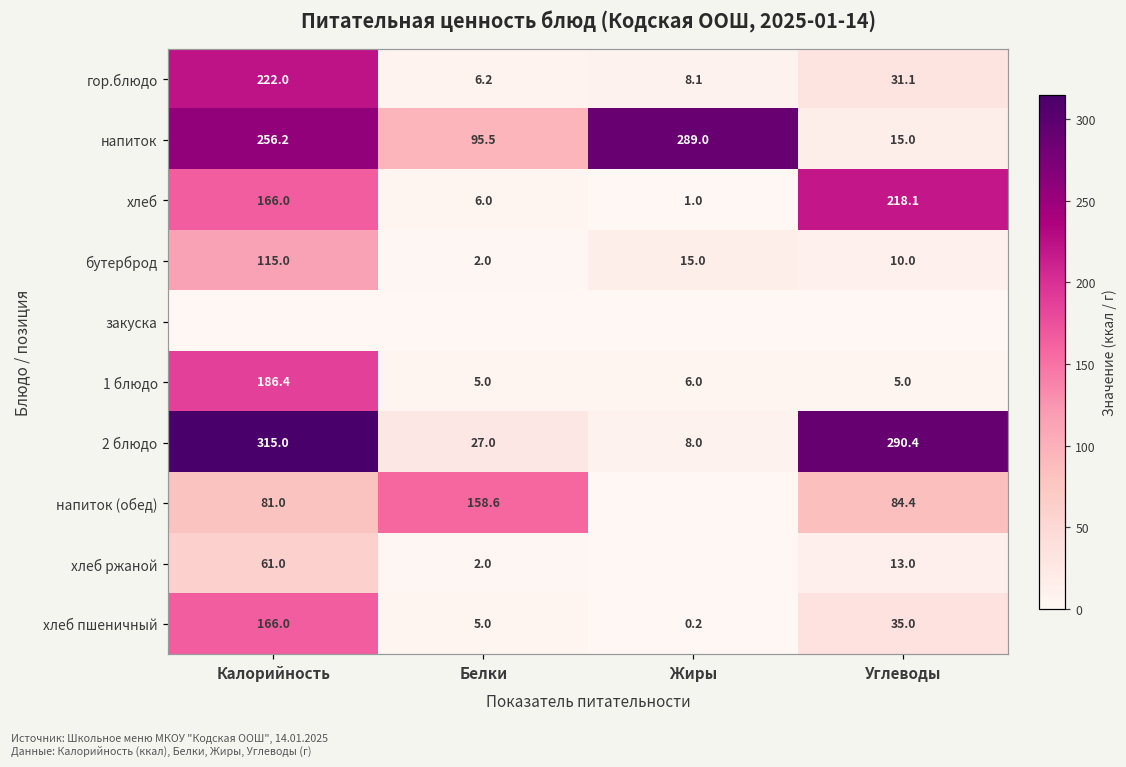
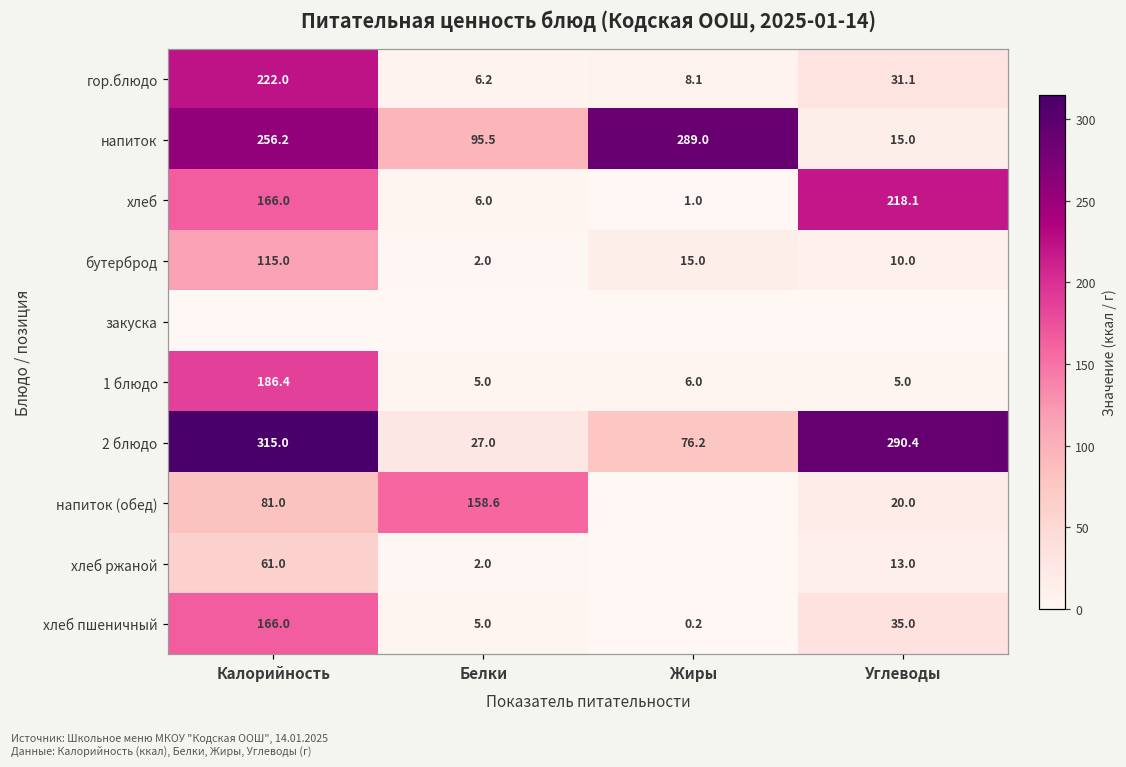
2 блюдо, Жиры: 8.0 -> 76.2
напиток (обед), Углеводы: 84.4 -> 20.0
